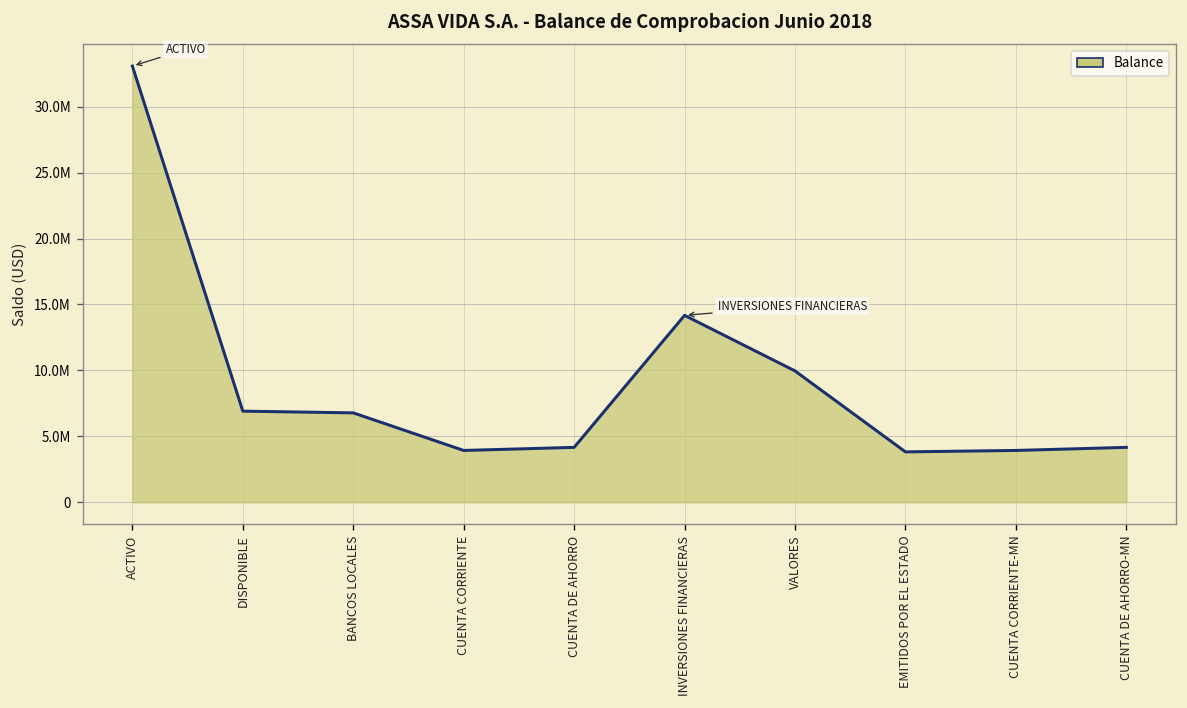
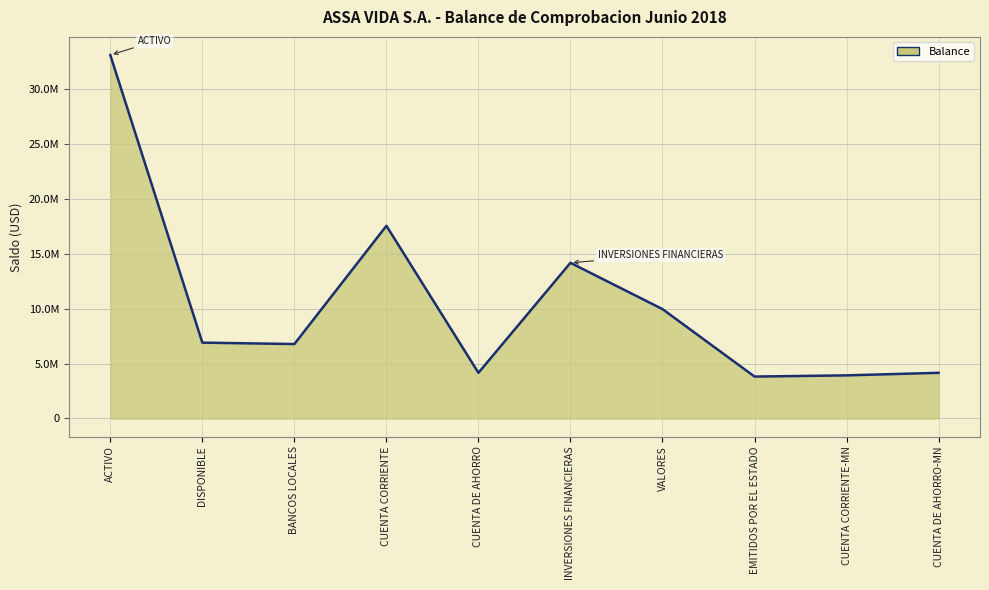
CUENTA CORRIENTE: 3900000 -> 17500000
